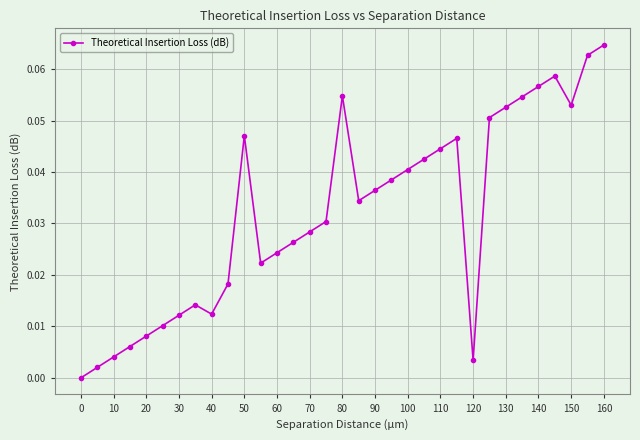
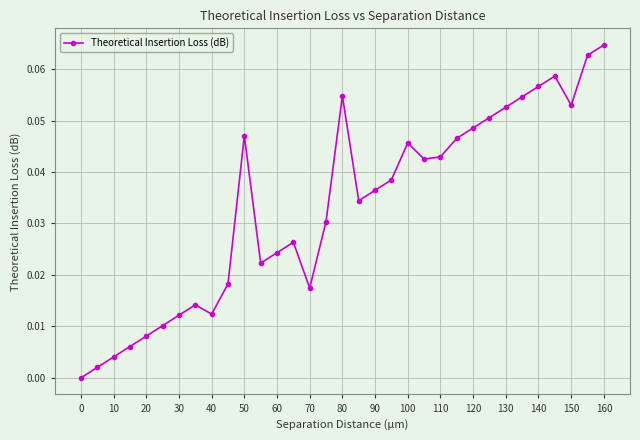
70: 0.028 -> 0.017
100: 0.040 -> 0.046
110: 0.045 -> 0.043
120: 0.003 -> 0.049
